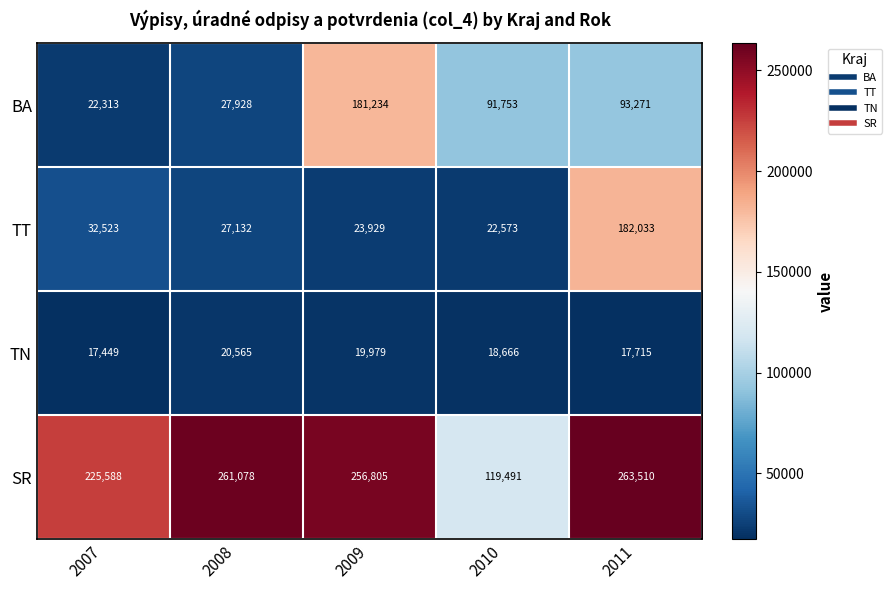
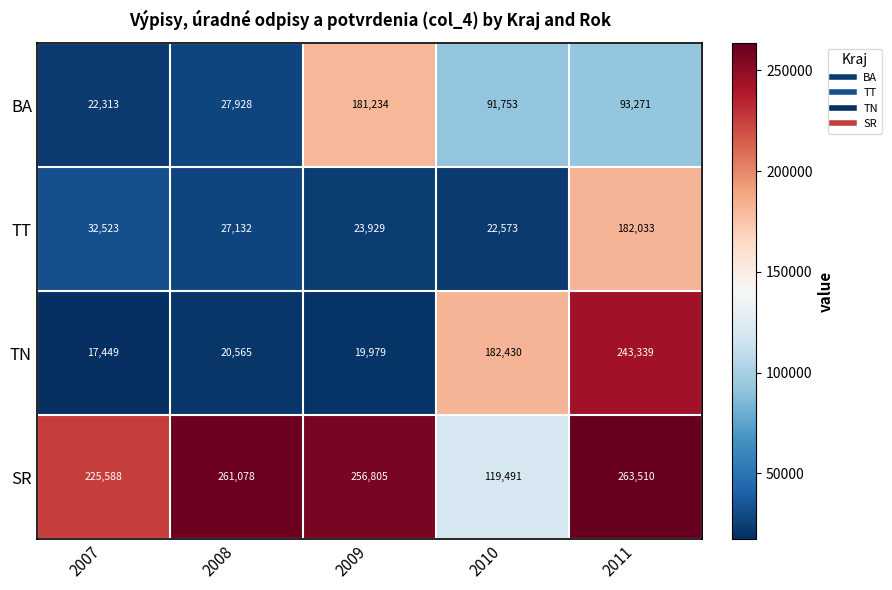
TN, 2010: 18,666 -> 182,430
TN, 2011: 17,715 -> 243,339
